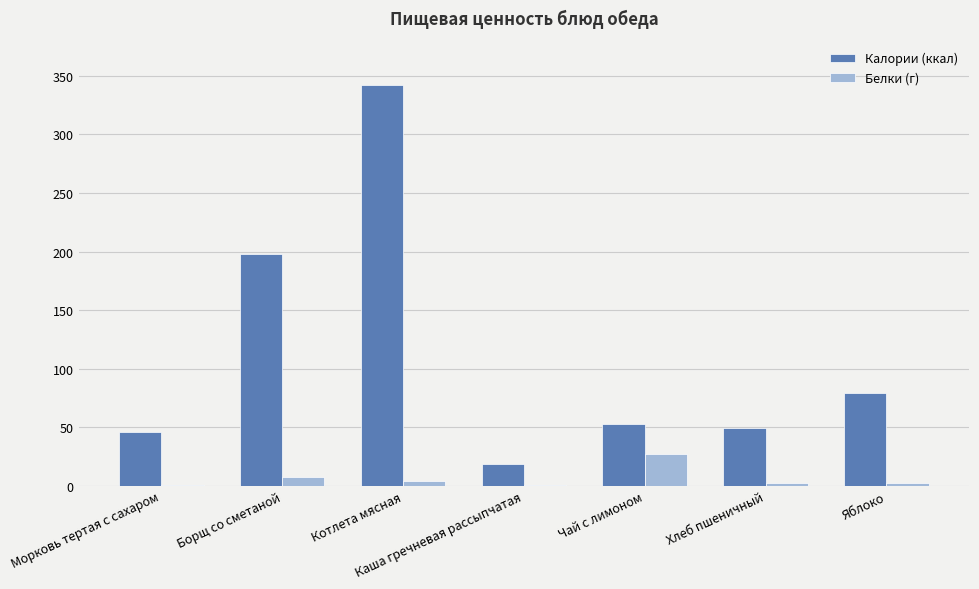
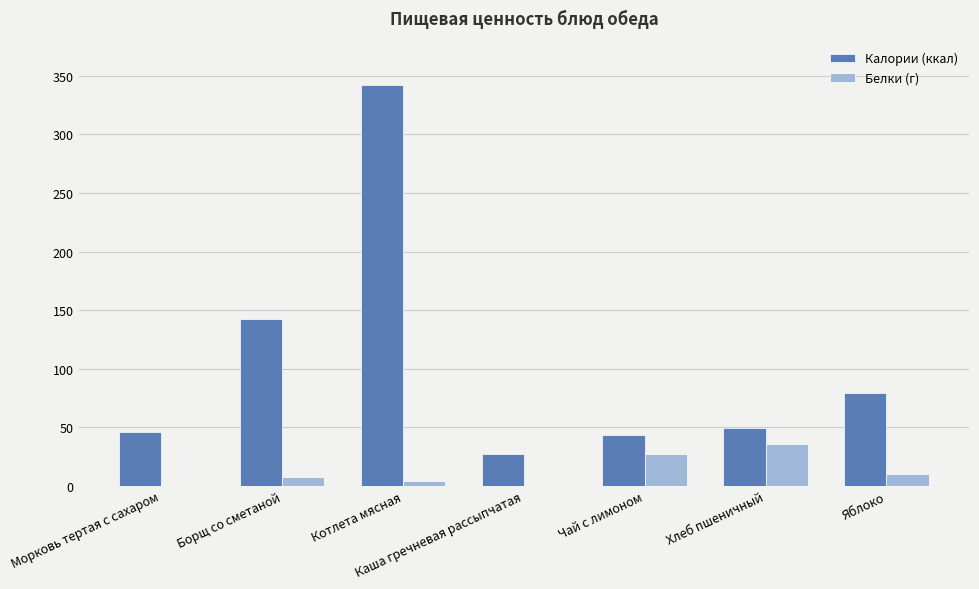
Калории (ккал), Борщ со сметаной: 198 -> 143
Калории (ккал), Каша гречневая рассыпчатая: 18 -> 27
Калории (ккал), Чай с лимоном: 53 -> 44
Белки (г), Хлеб пшеничный: 2 -> 36
Белки (г), Яблоко: 2 -> 10
